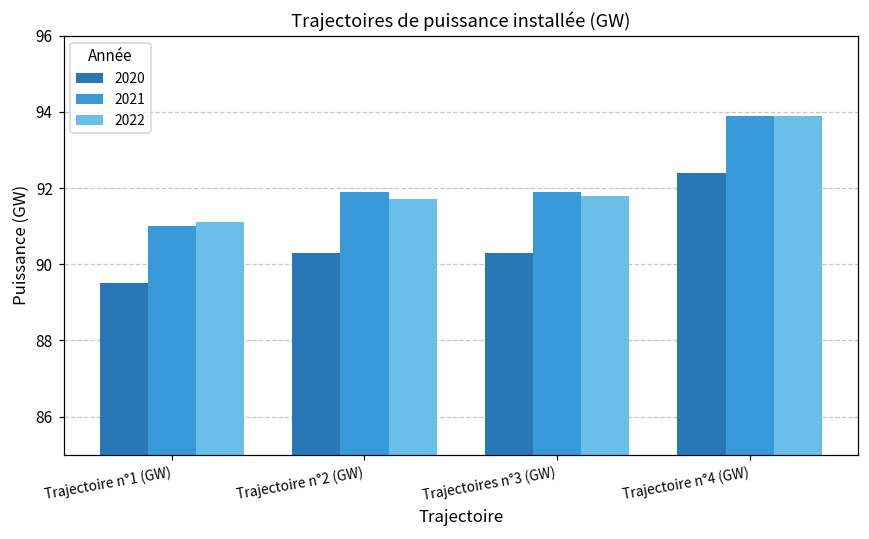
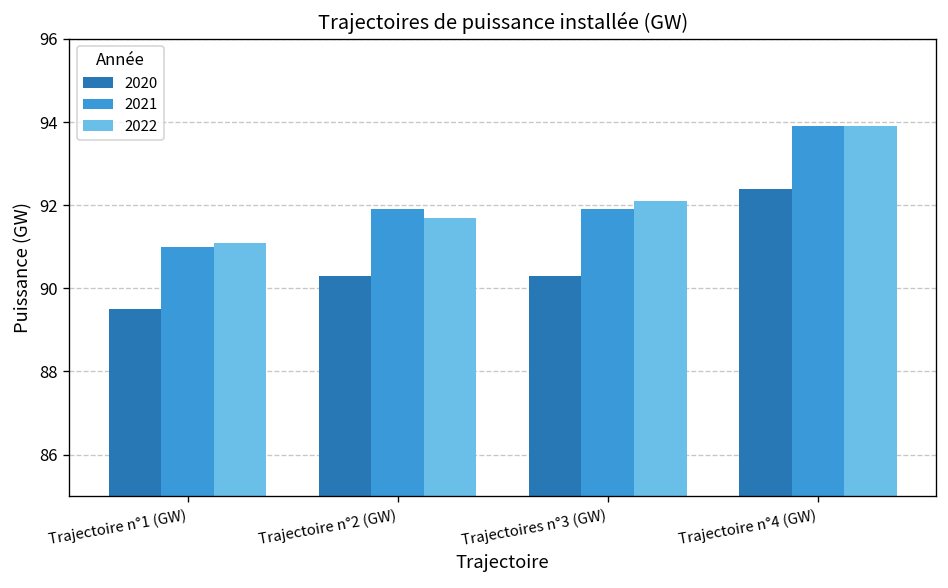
2022, Trajectoires n°3 (GW): 91.8 -> 92.1
